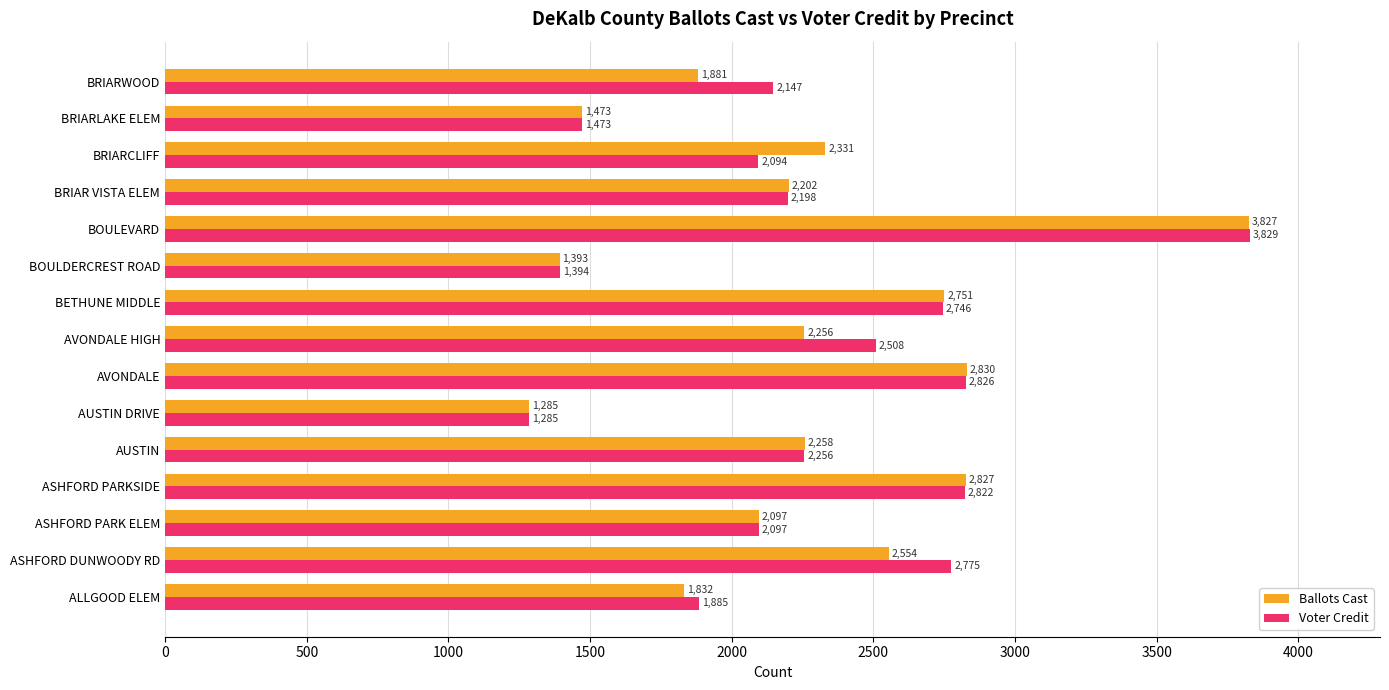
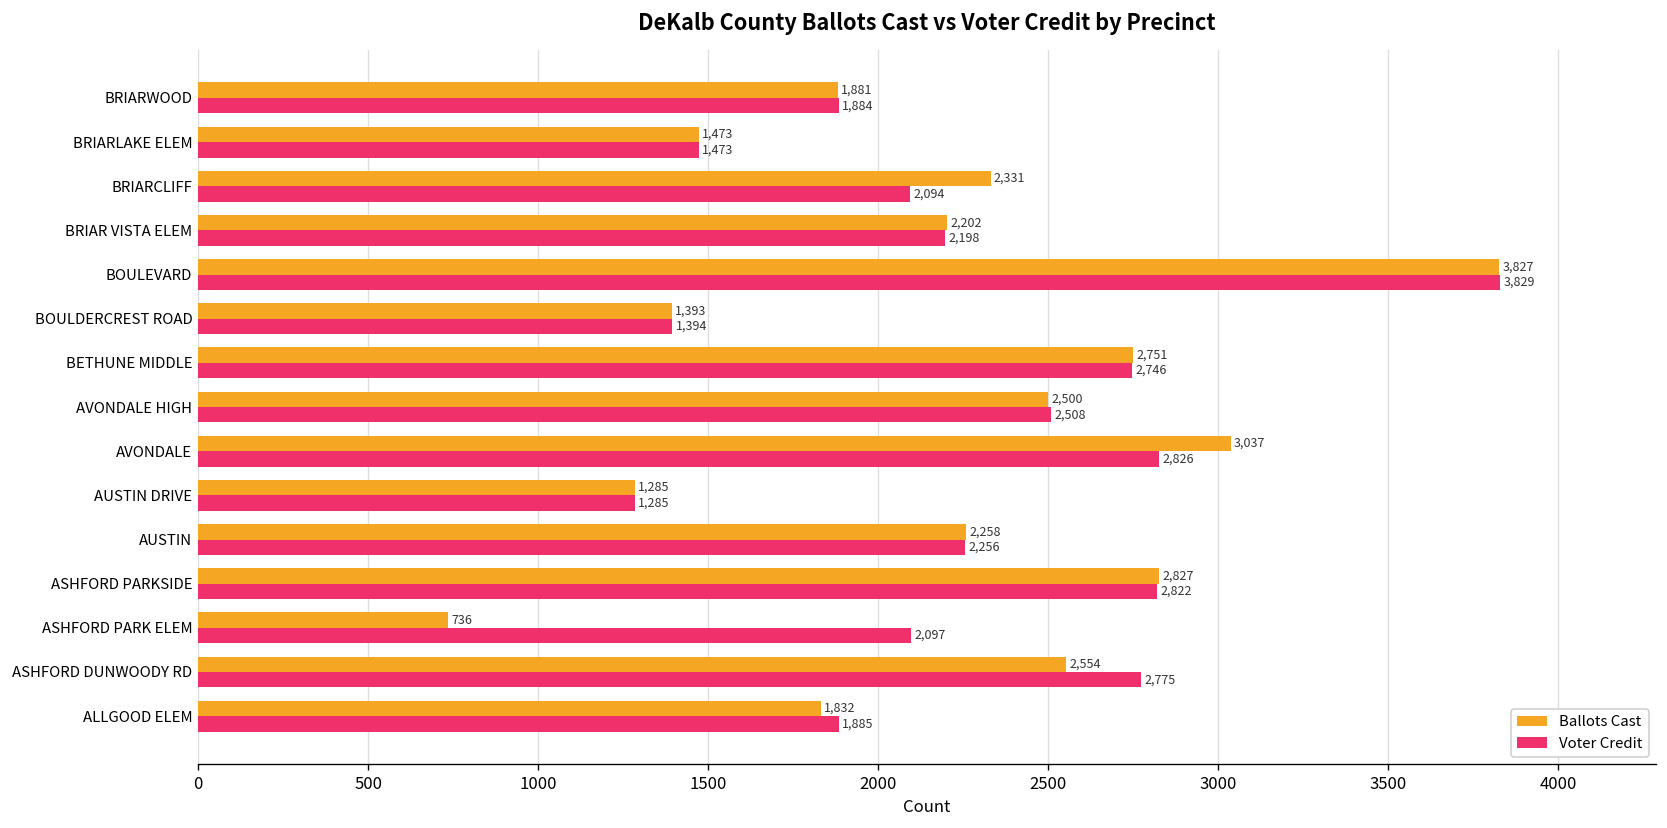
Voter Credit, BRIARWOOD: 2,147 -> 1,884
Ballots Cast, AVONDALE HIGH: 2,256 -> 2,500
Ballots Cast, AVONDALE: 2,830 -> 3,037
Ballots Cast, ASHFORD PARK ELEM: 2,097 -> 736
